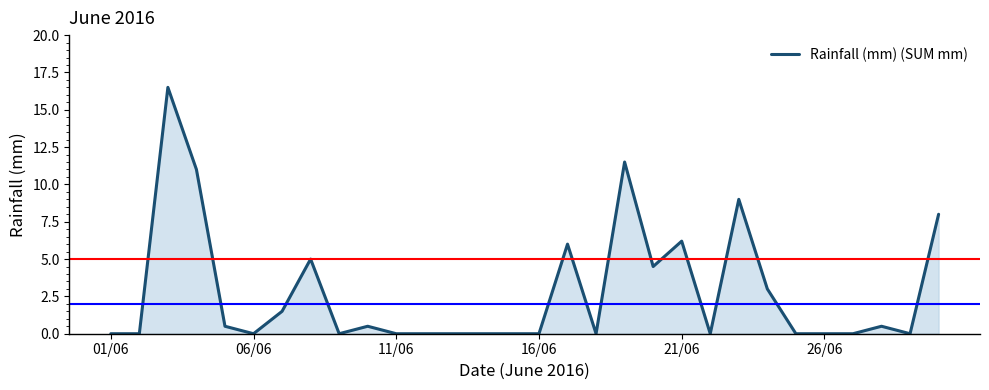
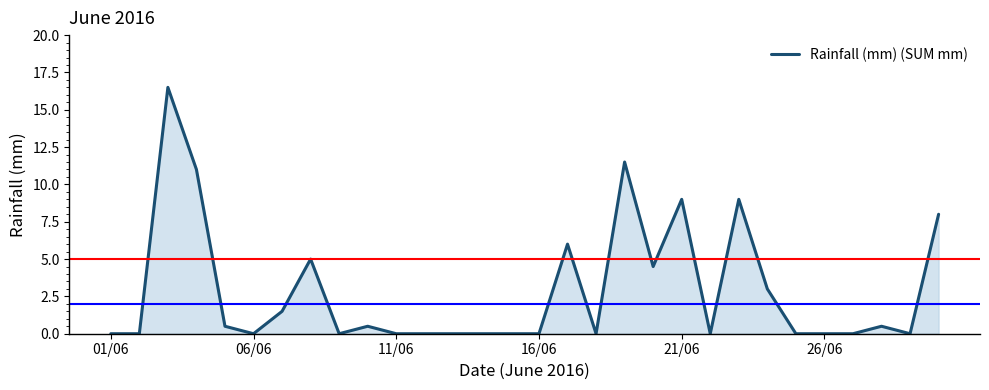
21/06: 6.2 -> 9.0
